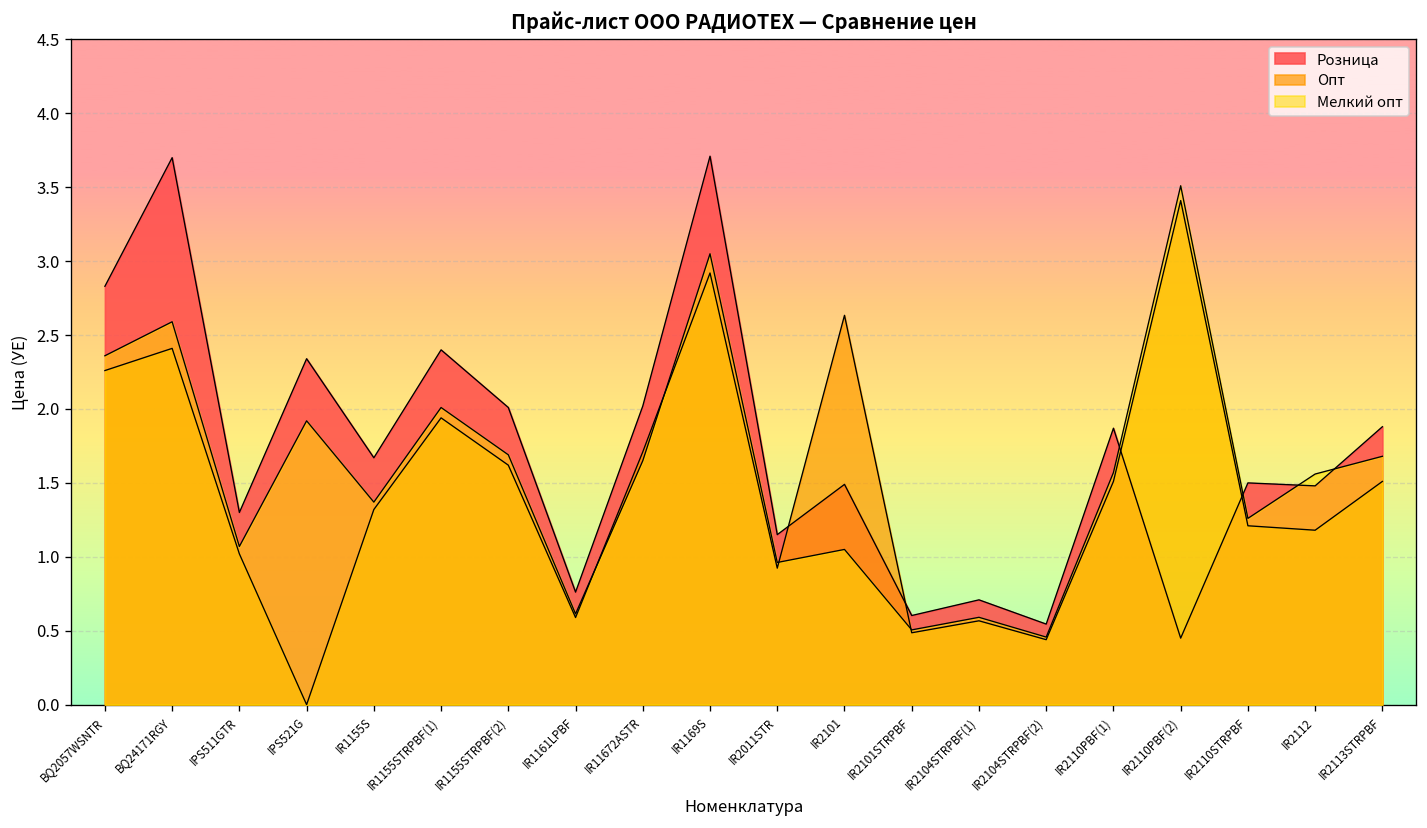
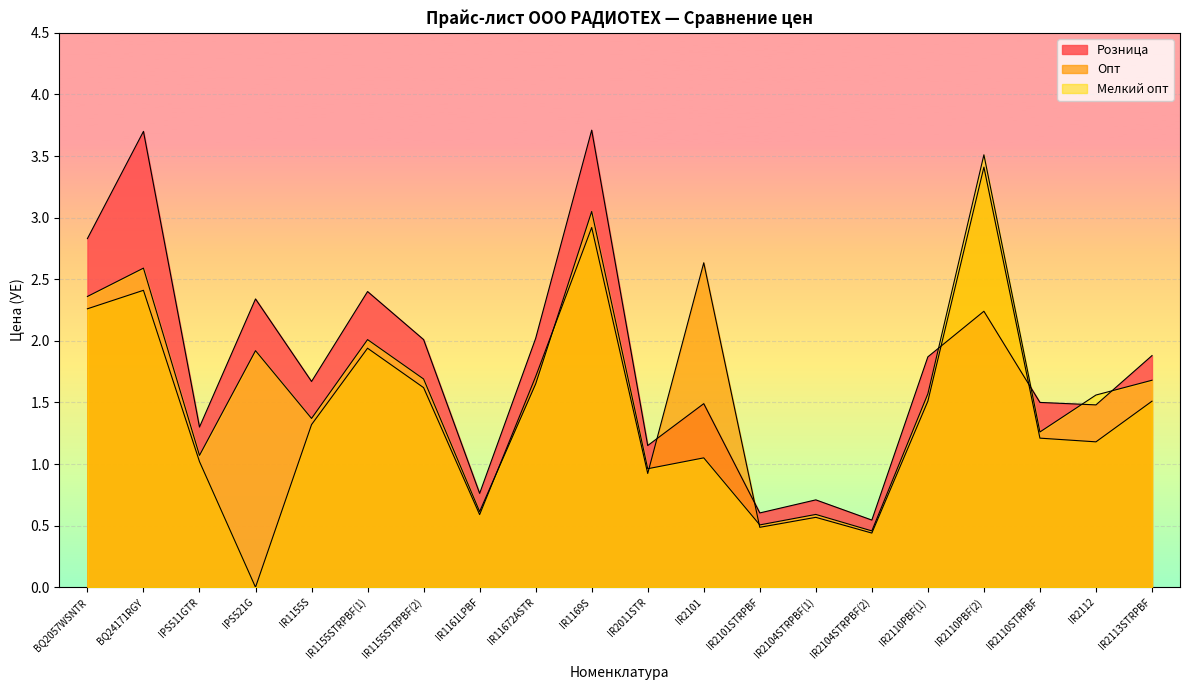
Розница, IR2110PBF(2): 0.45 -> 2.24
